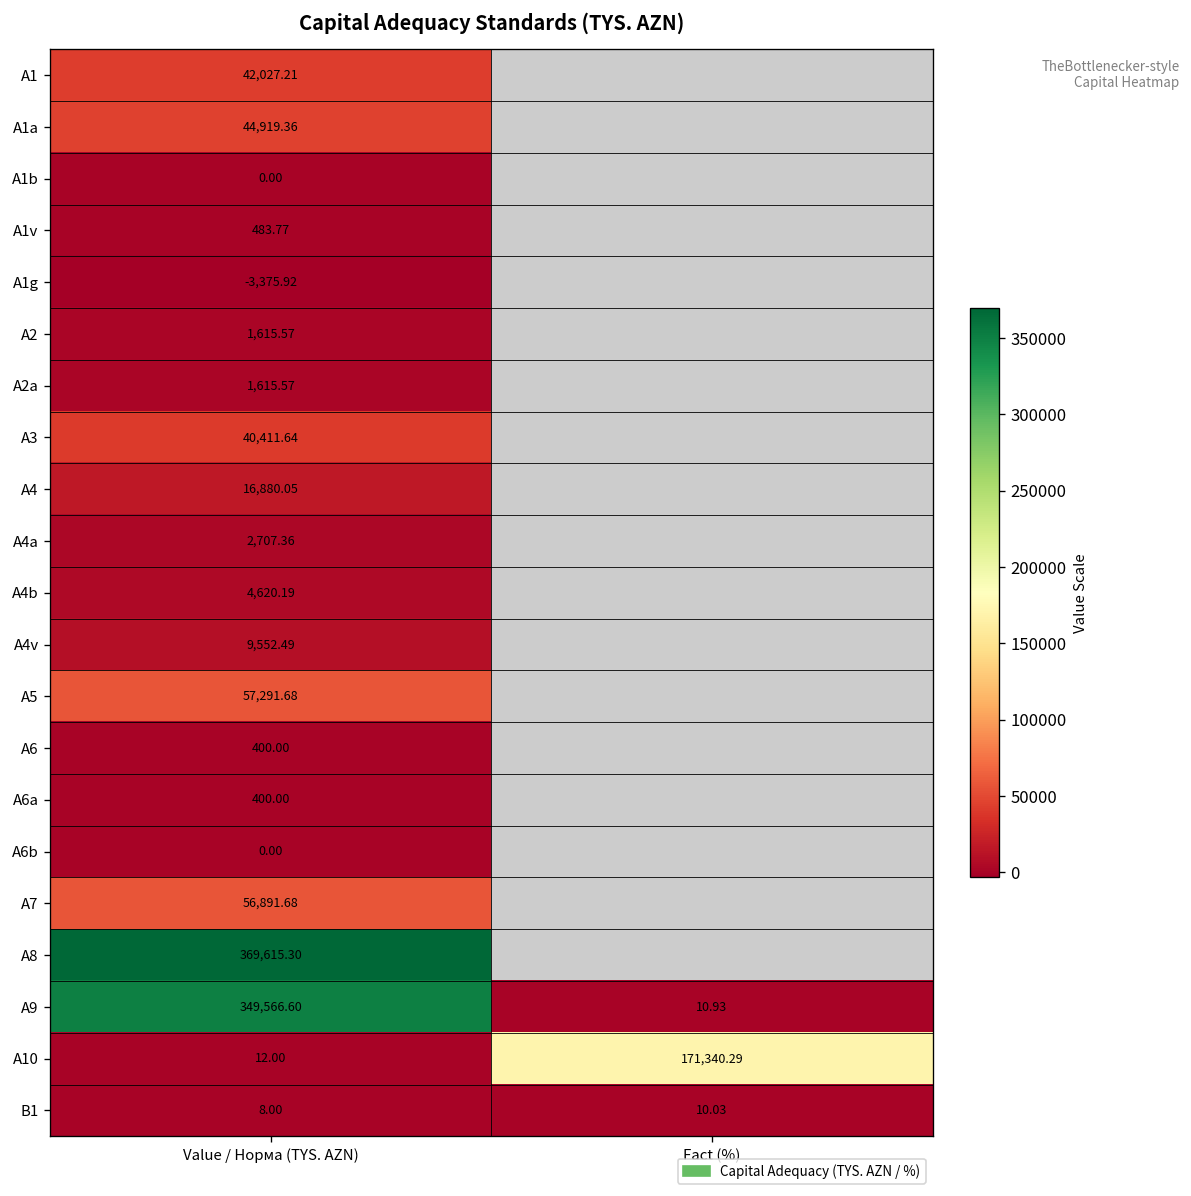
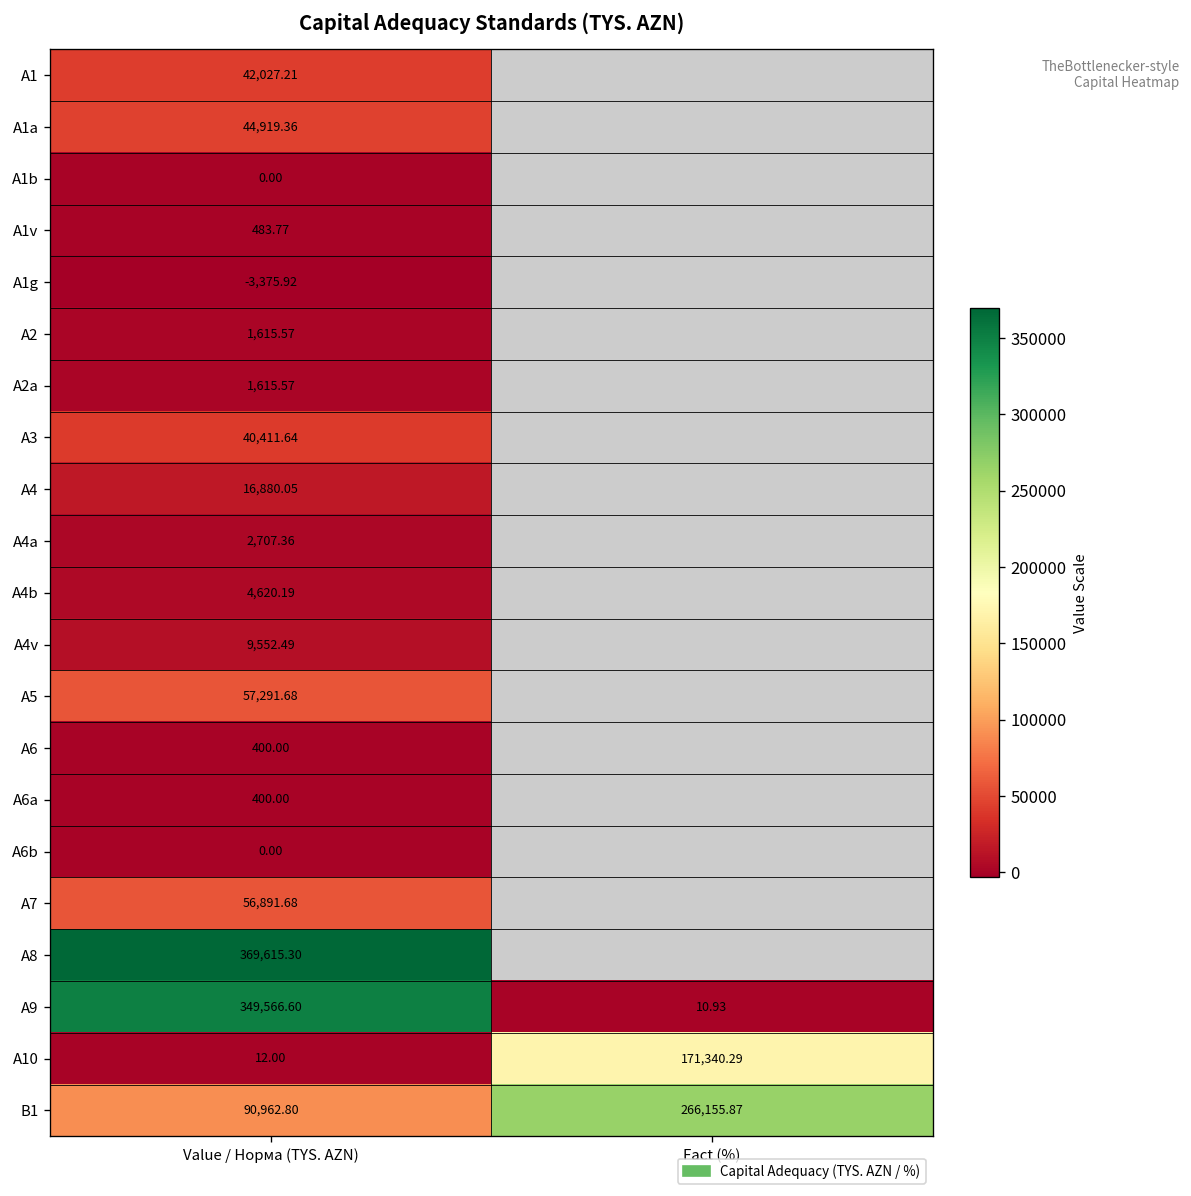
B1, Value / Норма (TYS. AZN): 8.00 -> 90,962.80
B1, Fact (%): 10.03 -> 266,155.87
